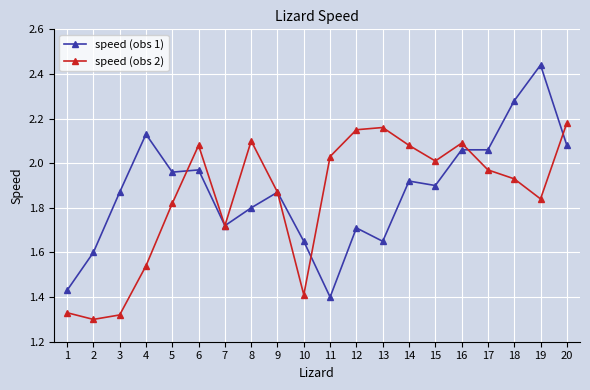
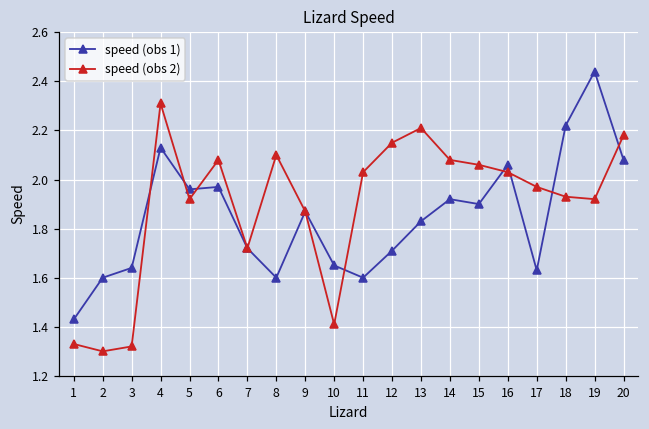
speed (obs 1), 3: 1.87 -> 1.64
speed (obs 2), 4: 1.54 -> 2.31
speed (obs 2), 5: 1.82 -> 1.92
speed (obs 1), 8: 1.8 -> 1.6
speed (obs 1), 11: 1.4 -> 1.6
speed (obs 1), 13: 1.65 -> 1.83
speed (obs 2), 13: 2.16 -> 2.21
speed (obs 2), 15: 2.01 -> 2.06
speed (obs 2), 16: 2.09 -> 2.03
speed (obs 1), 17: 2.06 -> 1.63
speed (obs 1), 18: 2.28 -> 2.22
speed (obs 2), 19: 1.84 -> 1.92
